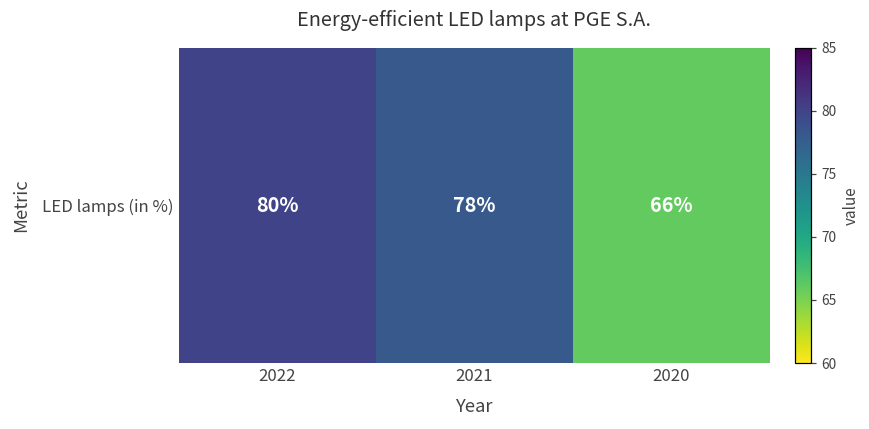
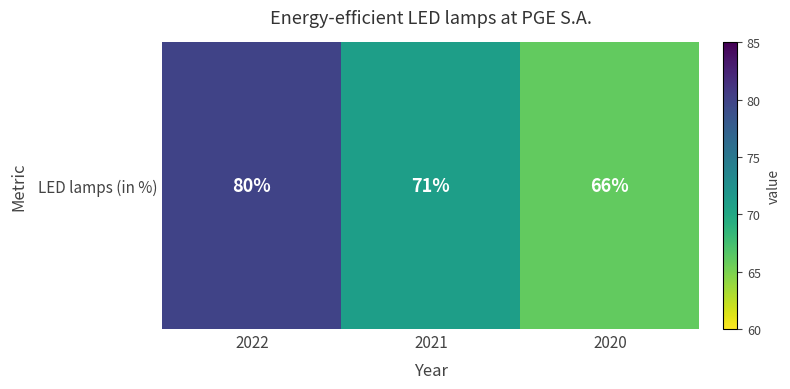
LED lamps (in %), 2021: 78% -> 71%
